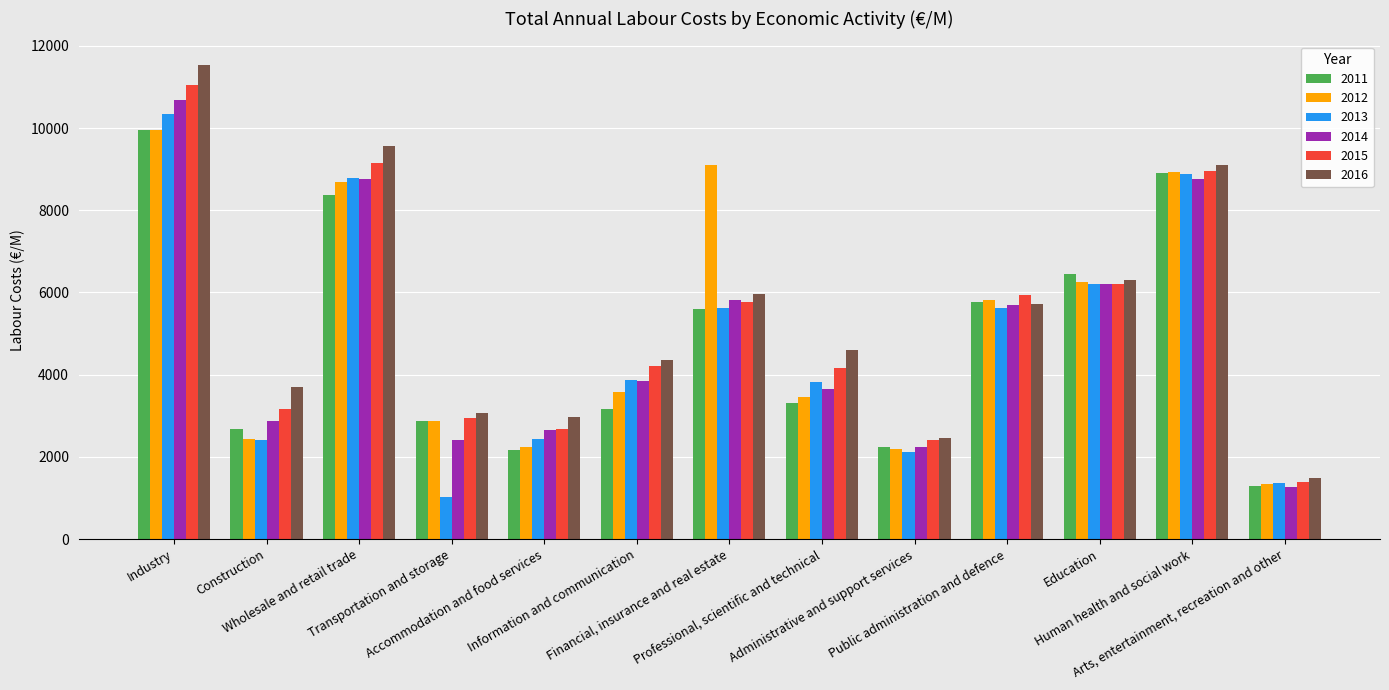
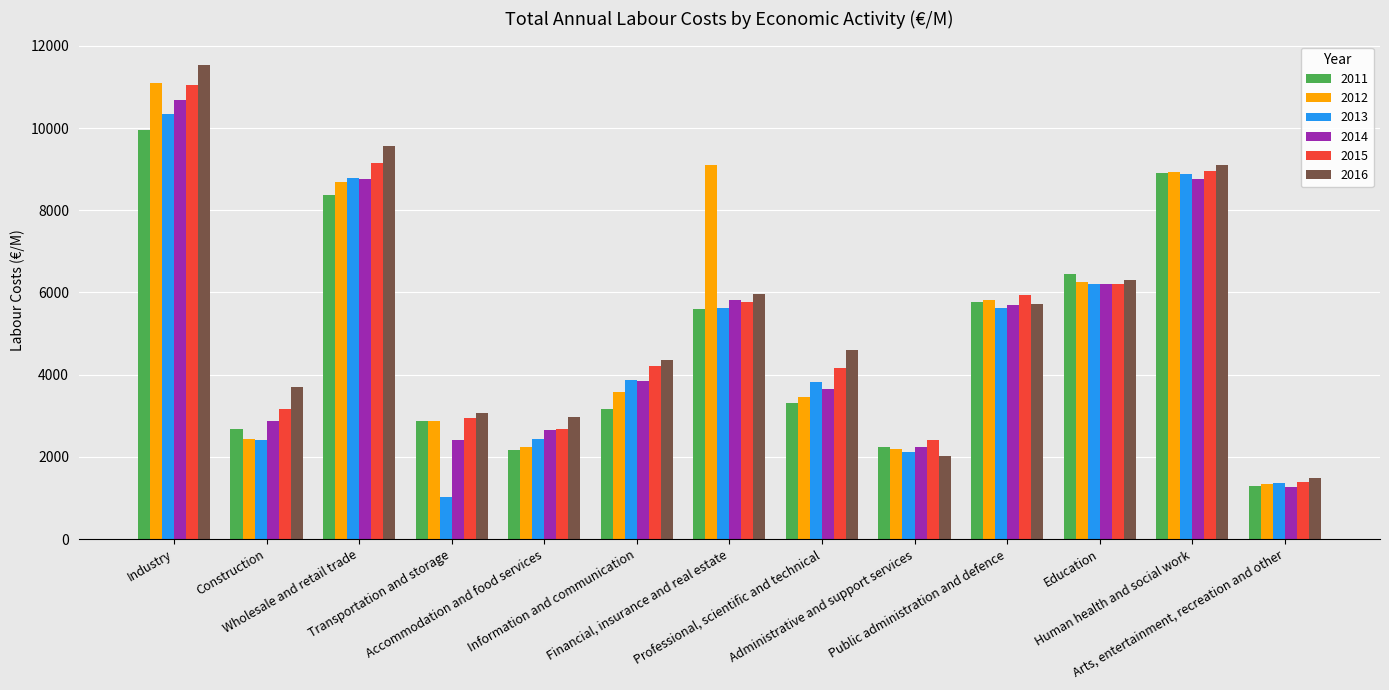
2012, Industry: 10000 -> 11100
2016, Administrative and support services: 2500 -> 2000
